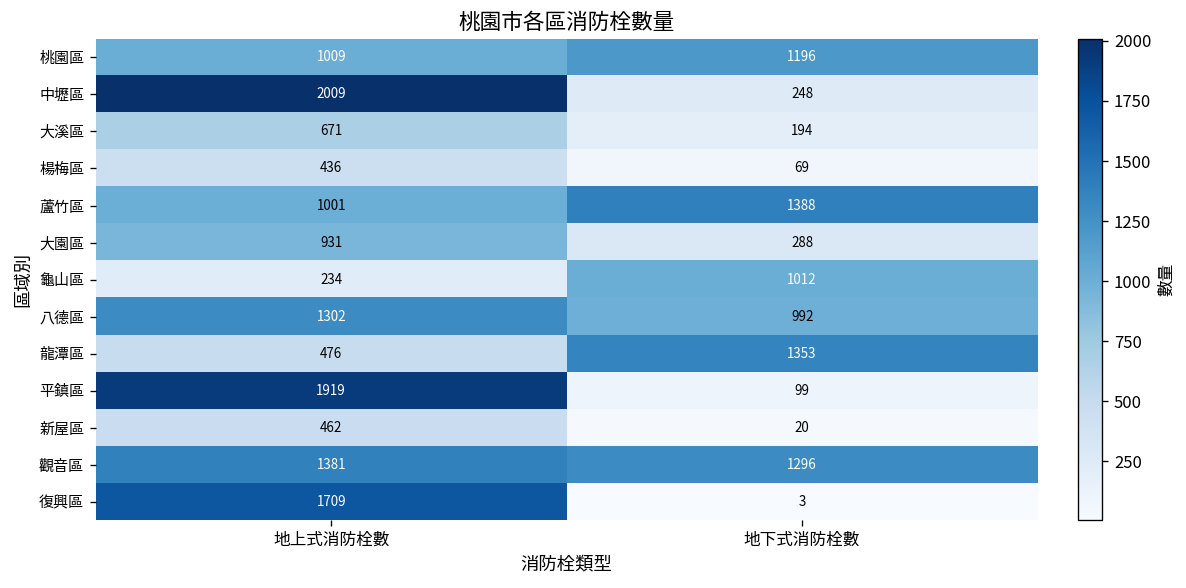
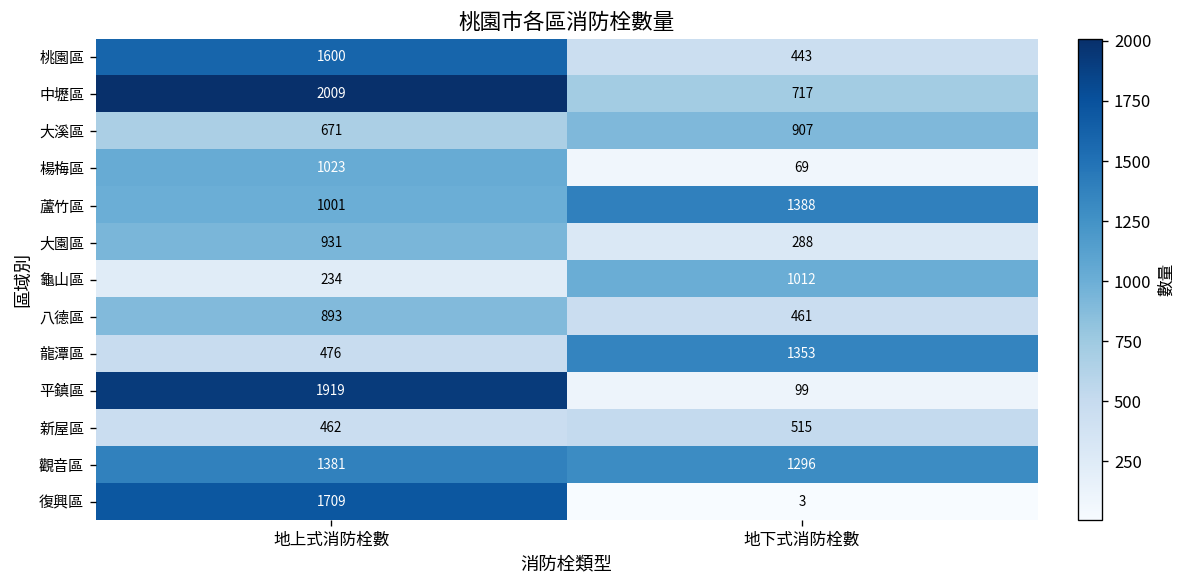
桃園區, 地上式消防栓數: 1009 -> 1600
桃園區, 地下式消防栓數: 1196 -> 443
中壢區, 地下式消防栓數: 248 -> 717
大溪區, 地下式消防栓數: 194 -> 907
楊梅區, 地上式消防栓數: 436 -> 1023
八德區, 地上式消防栓數: 1302 -> 893
八德區, 地下式消防栓數: 992 -> 461
新屋區, 地下式消防栓數: 20 -> 515
